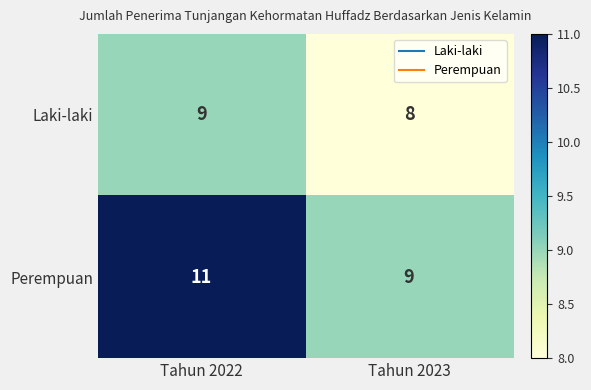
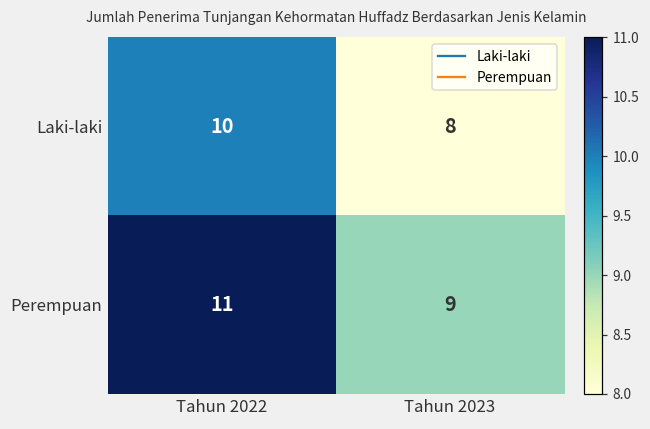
Laki-laki, Tahun 2022: 9 -> 10
